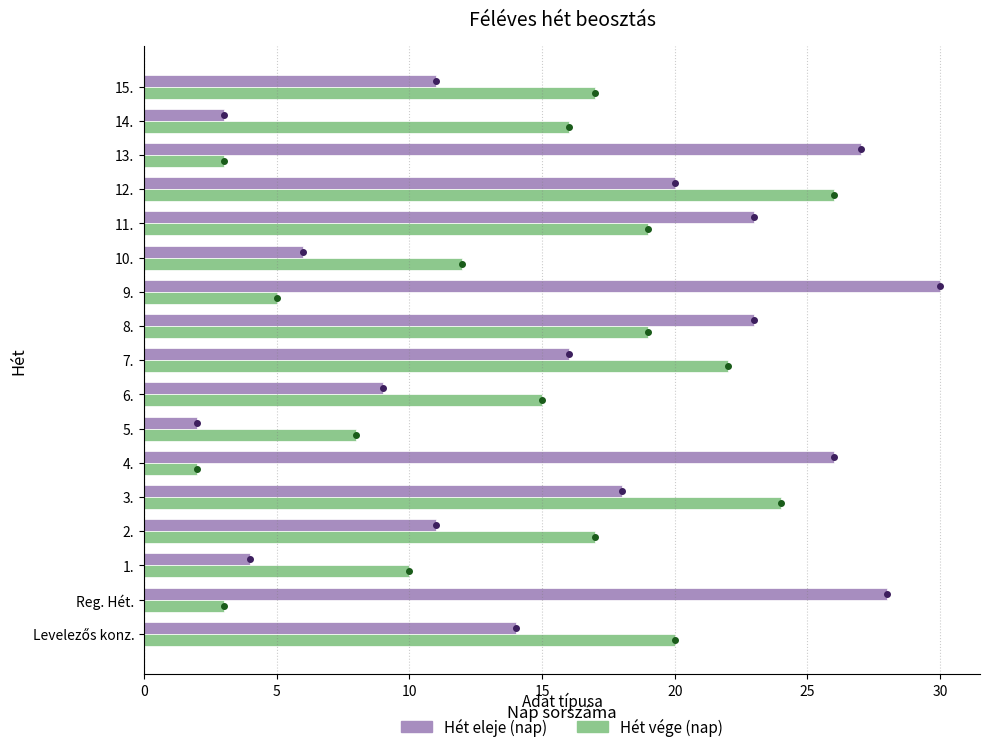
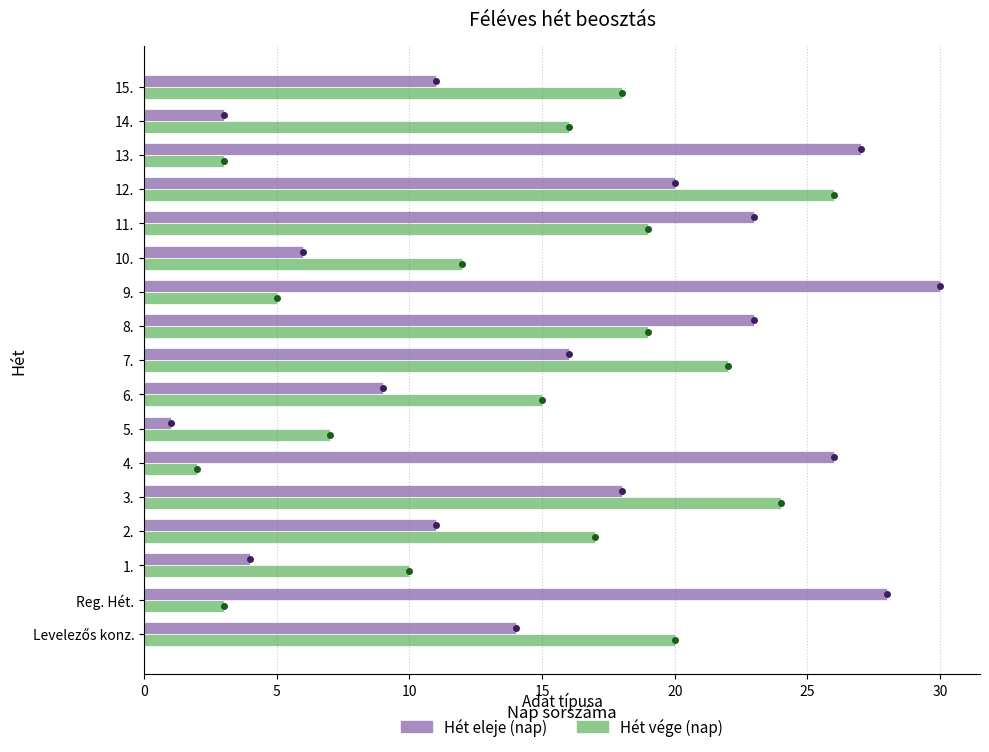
Hét vége (nap), 15.: 17 -> 18
Hét eleje (nap), 5.: 2 -> 1
Hét vége (nap), 5.: 8 -> 7
